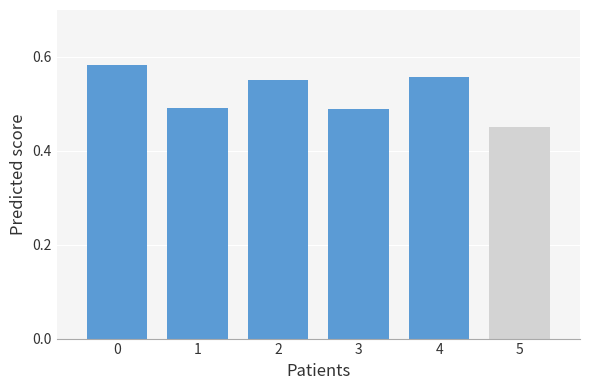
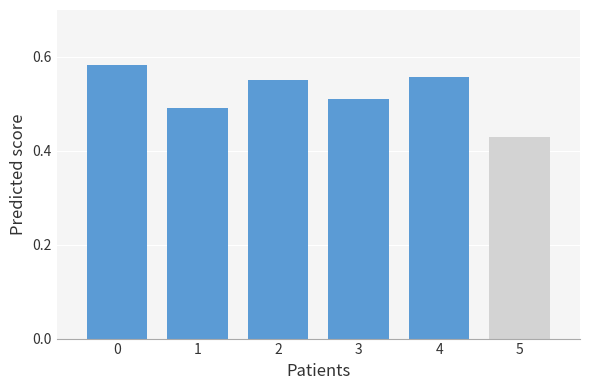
3: 0.49 -> 0.51
5: 0.45 -> 0.43
